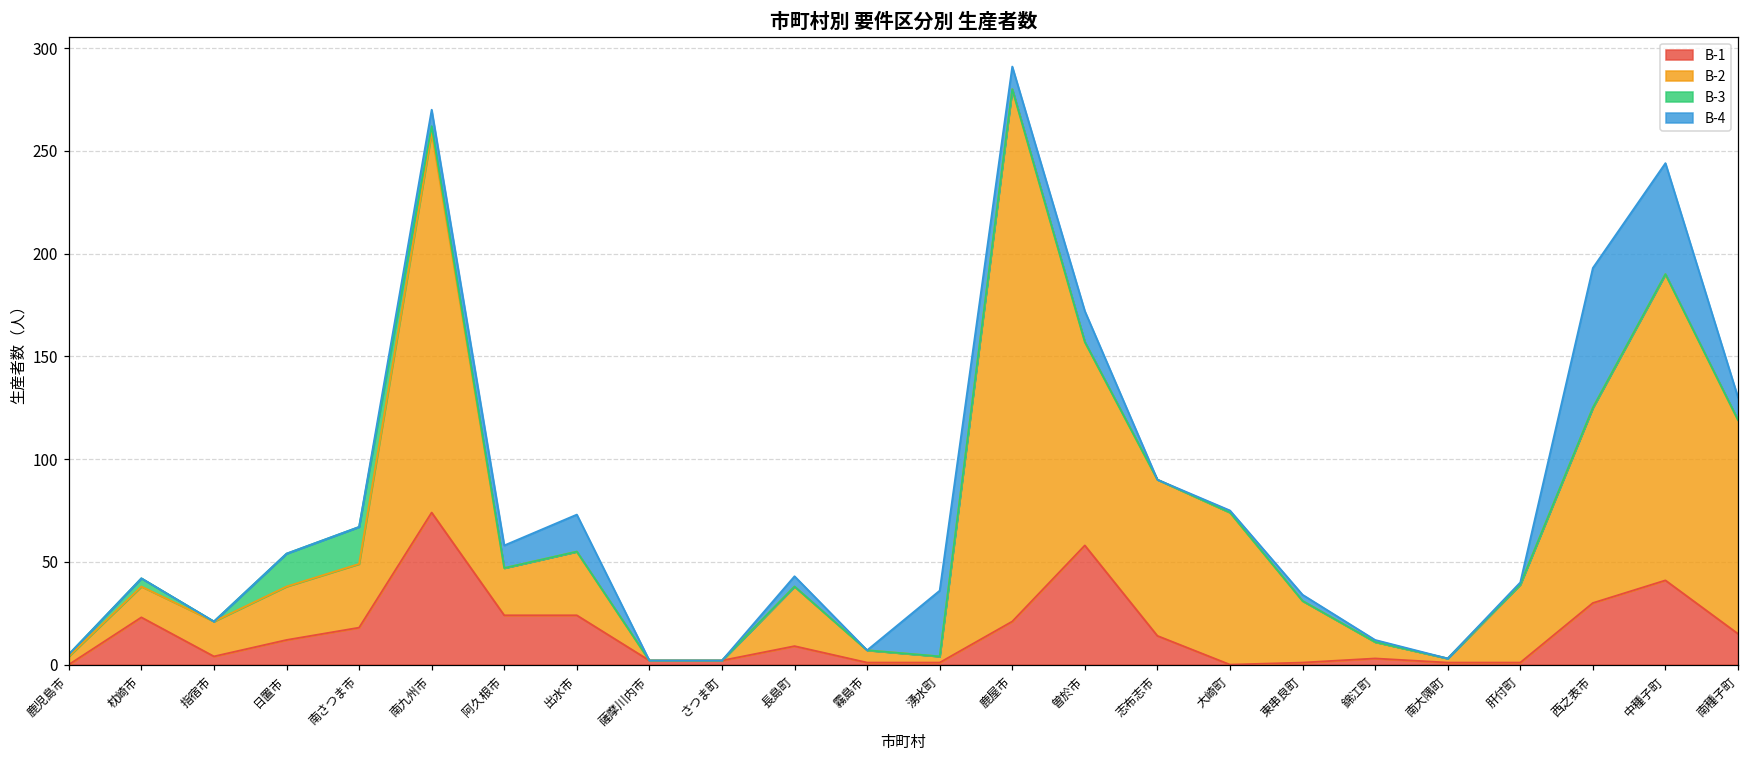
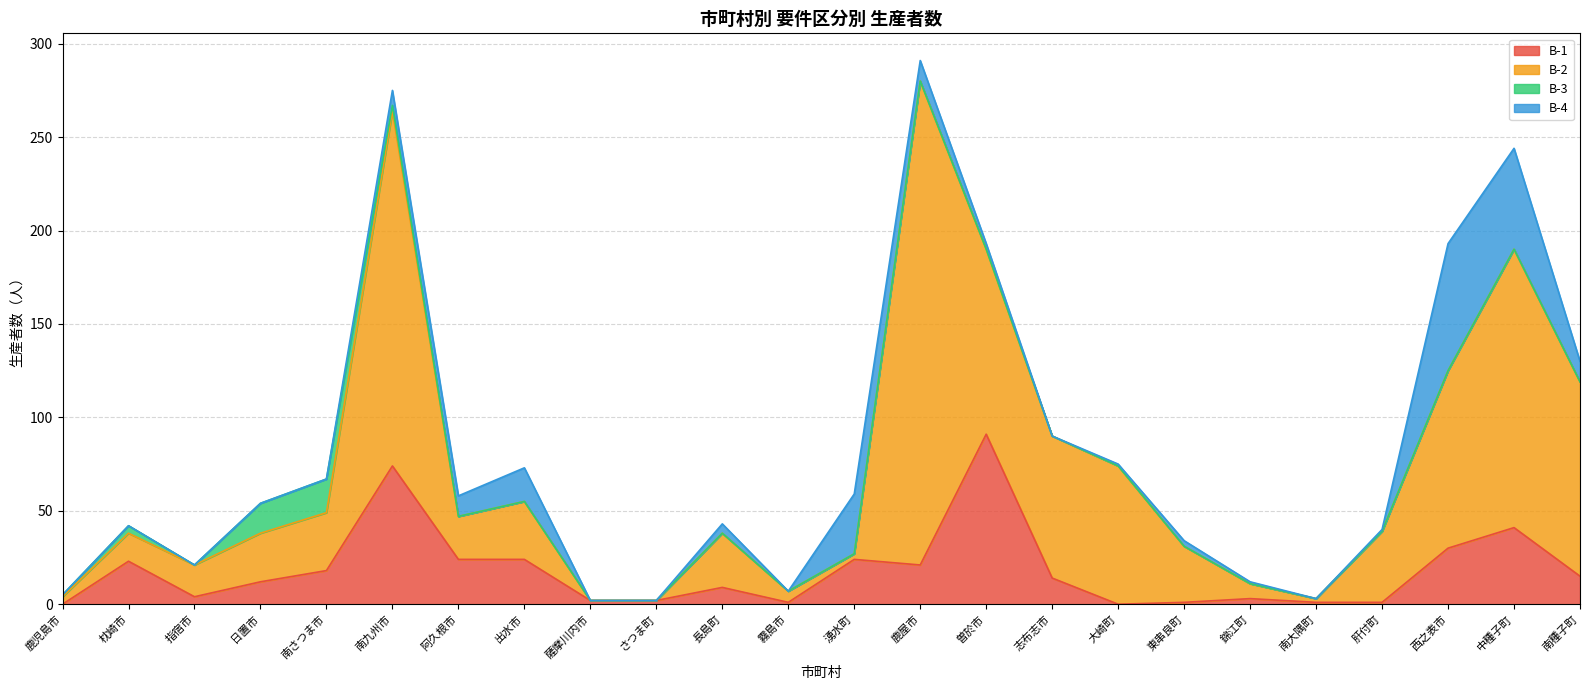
B-2, 南九州市: 185 -> 190
B-1, 湧水町: 1 -> 24
B-1, 曽於市: 58 -> 91
B-4, 曽於市: 15 -> 3
